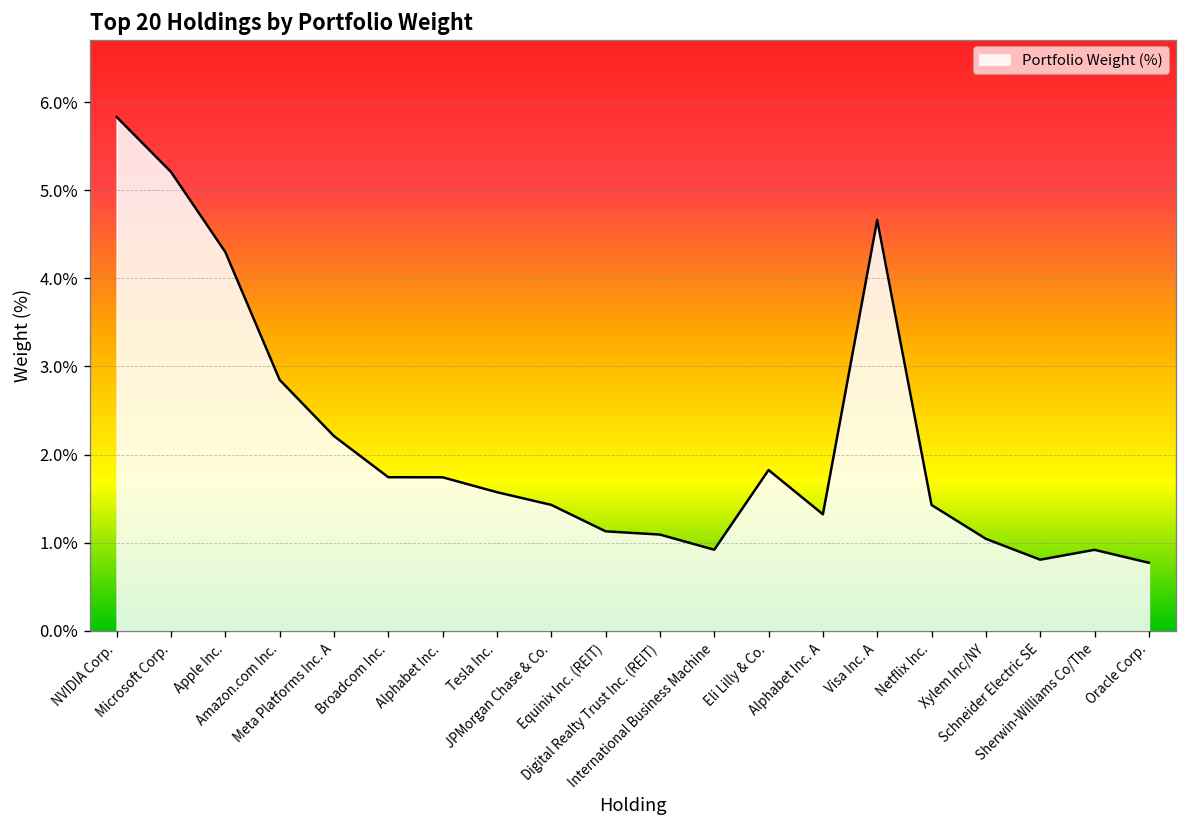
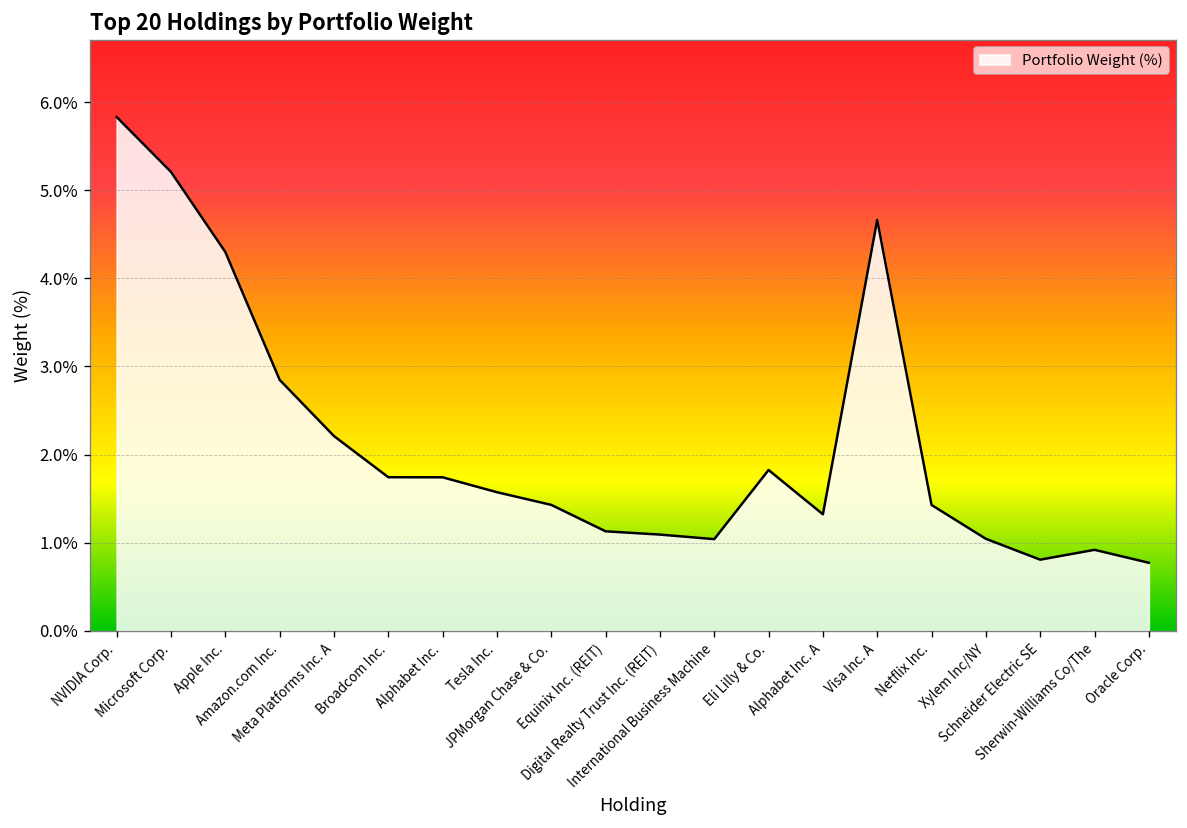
International Business Machine: 0.9% -> 1.0%
